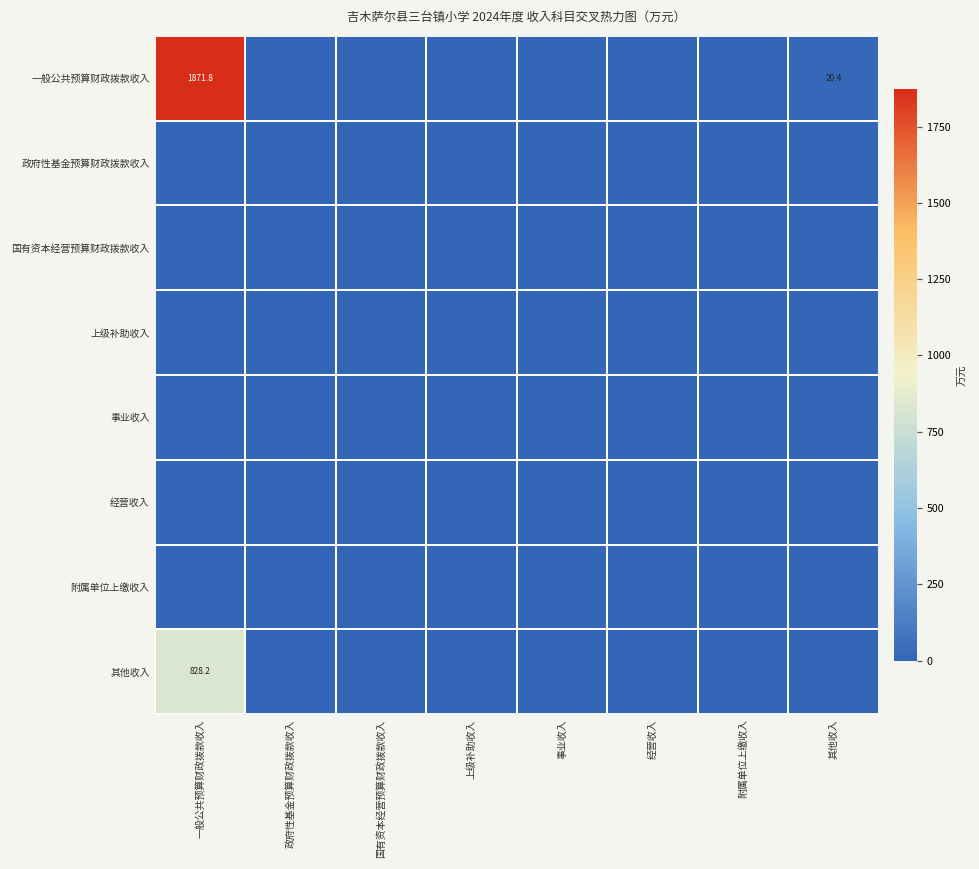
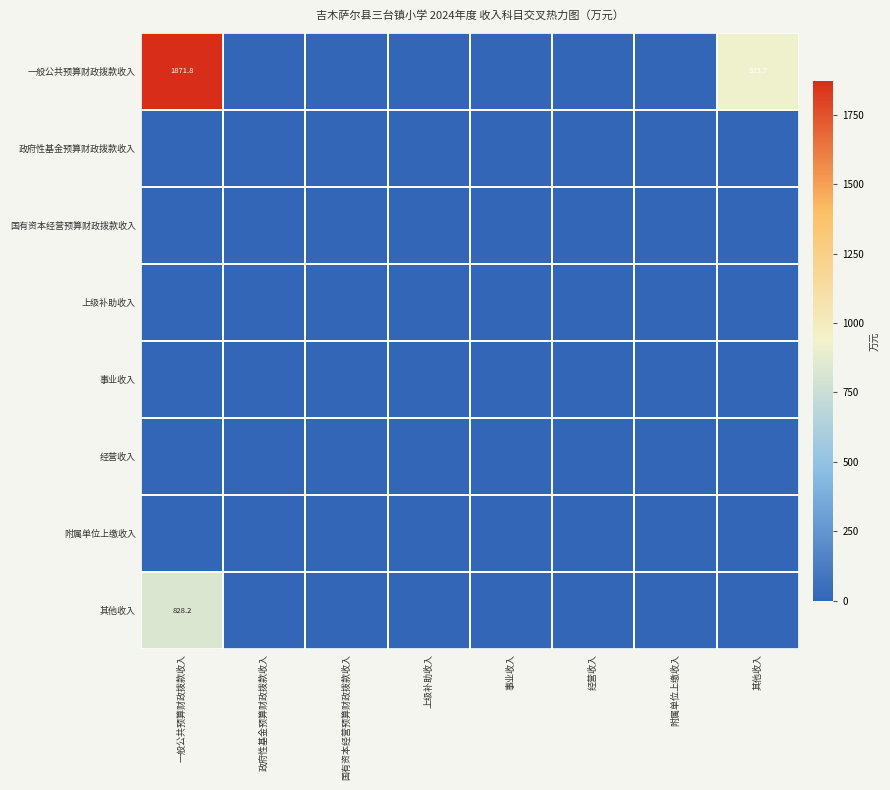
一般公共预算财政拨款收入, 其他收入: 20.4 -> 923.7
